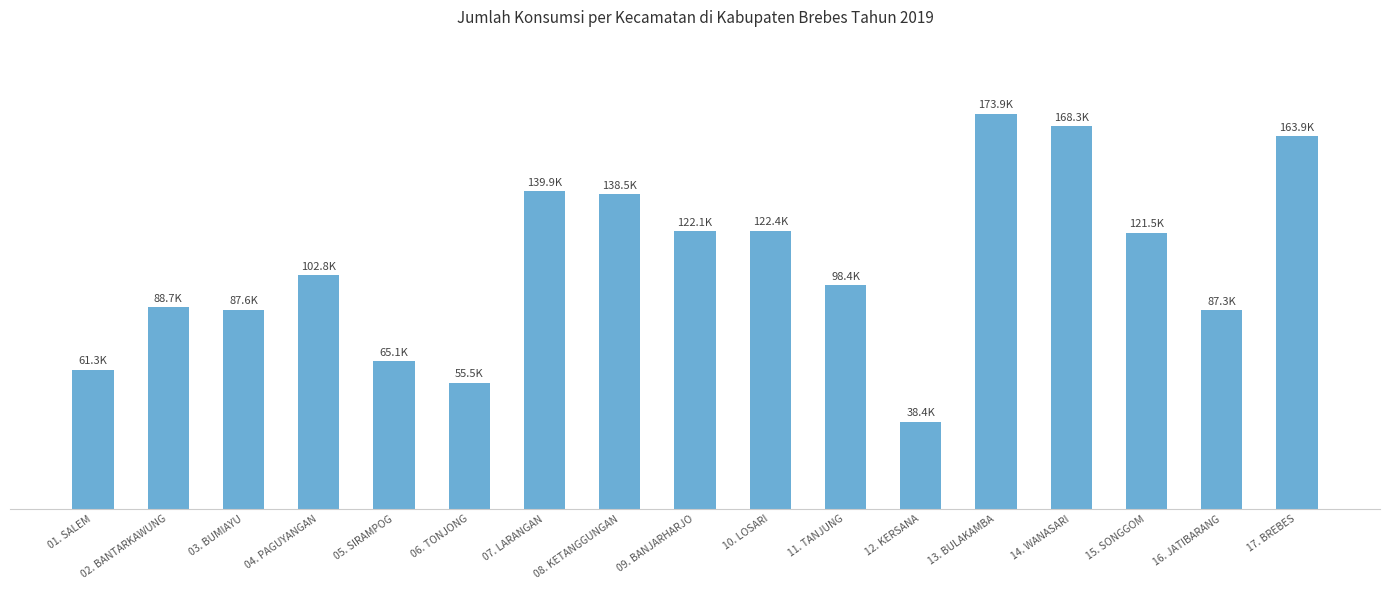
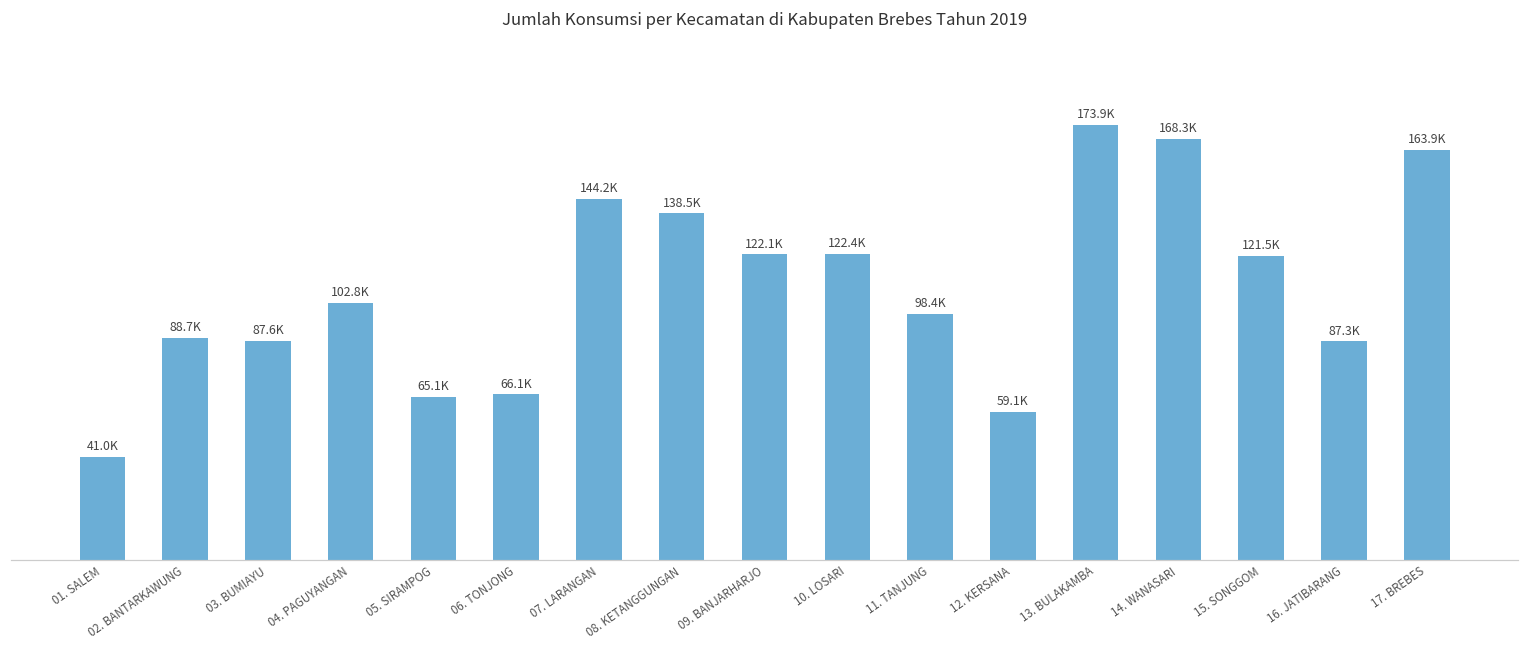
01. SALEM: 61.3K -> 41.0K
06. TONJONG: 55.5K -> 66.1K
07. LARANGAN: 139.9K -> 144.2K
12. KERSANA: 38.4K -> 59.1K
